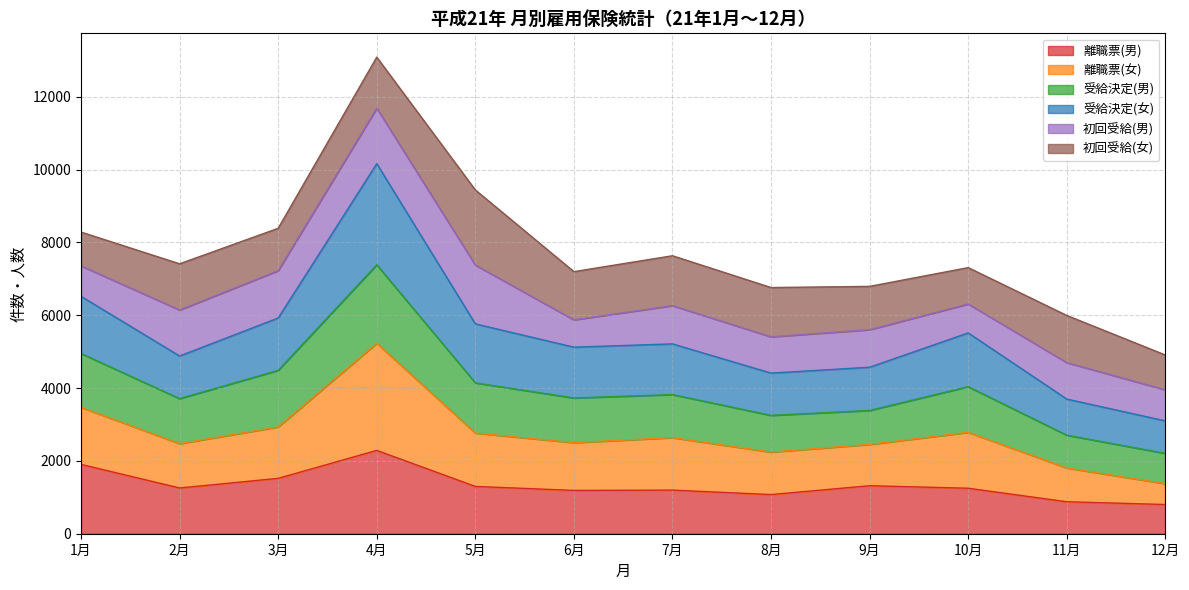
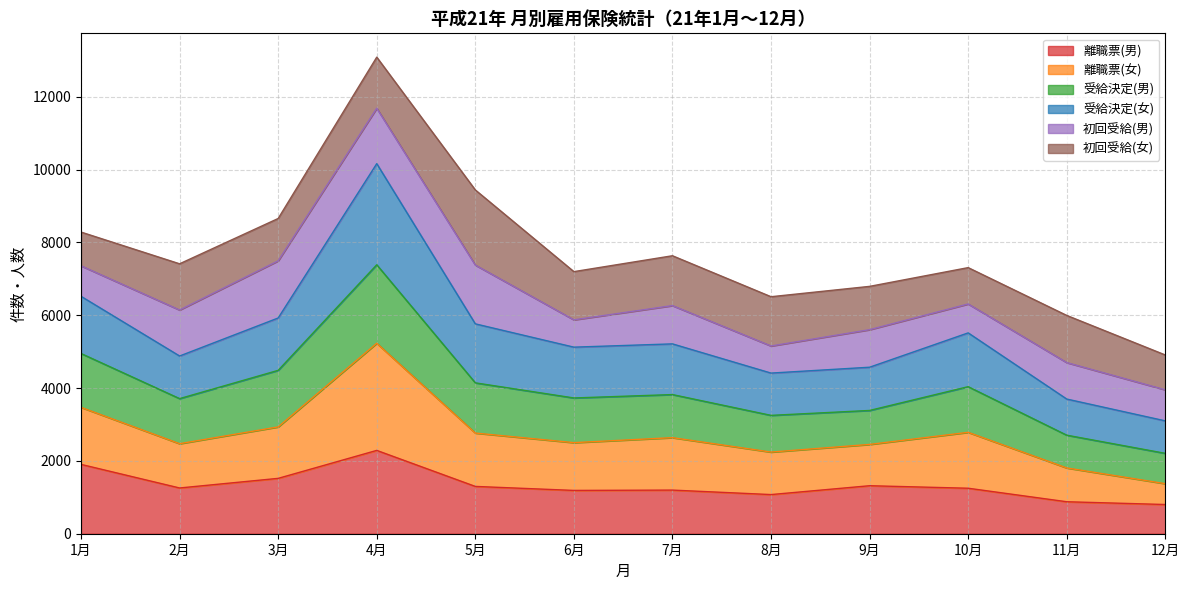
初回受給(男), 3月: 1300 -> 1600
初回受給(男), 8月: 1000 -> 700
